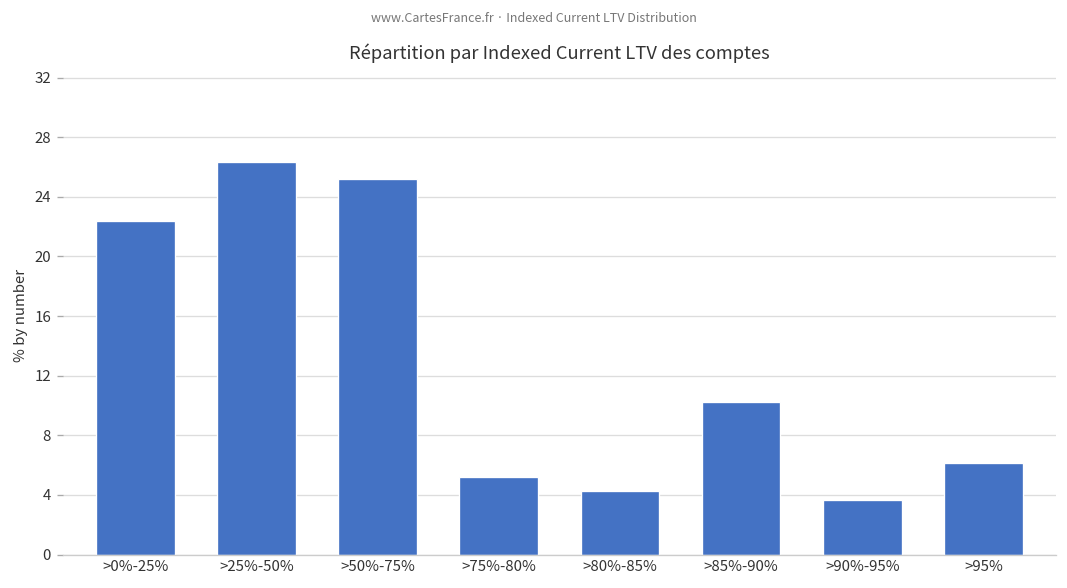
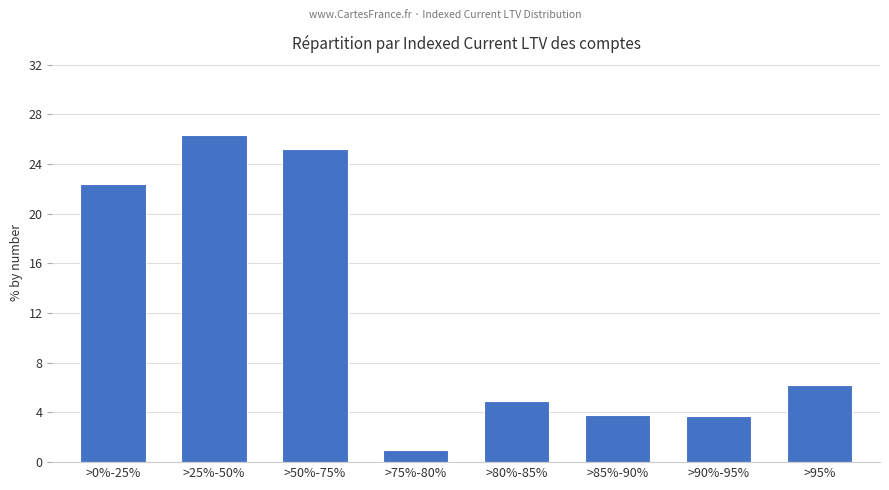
>75%-80%: 5.2 -> 1.0
>80%-85%: 4.3 -> 4.9
>85%-90%: 10.2 -> 3.8
